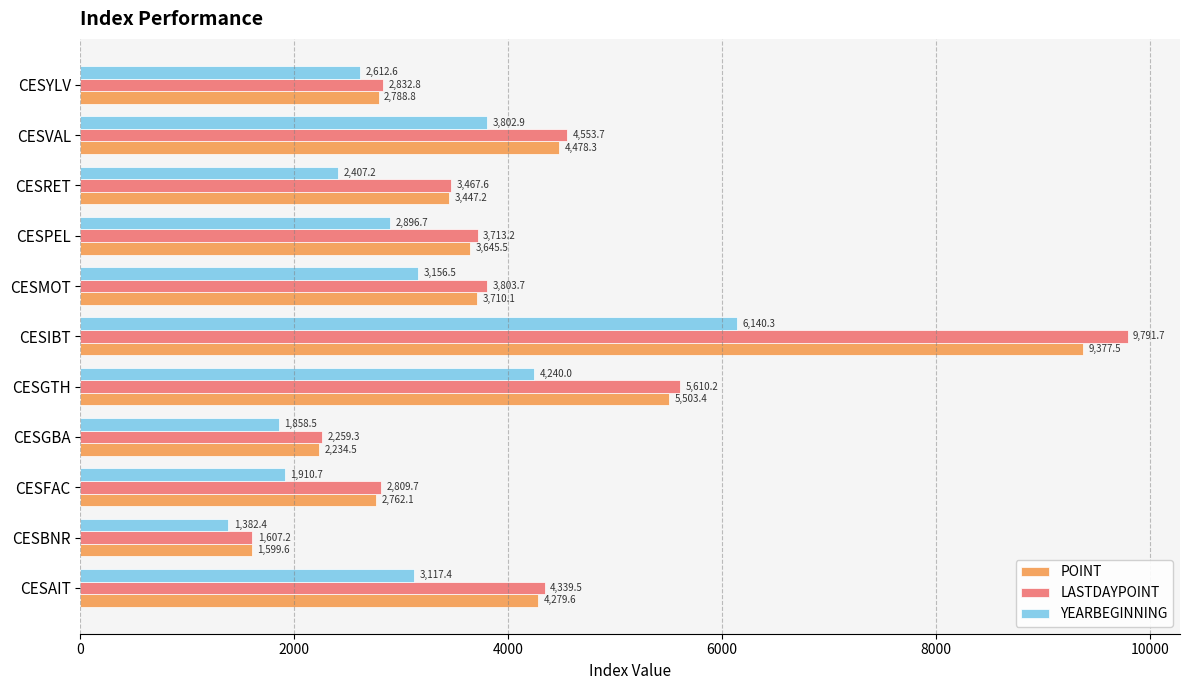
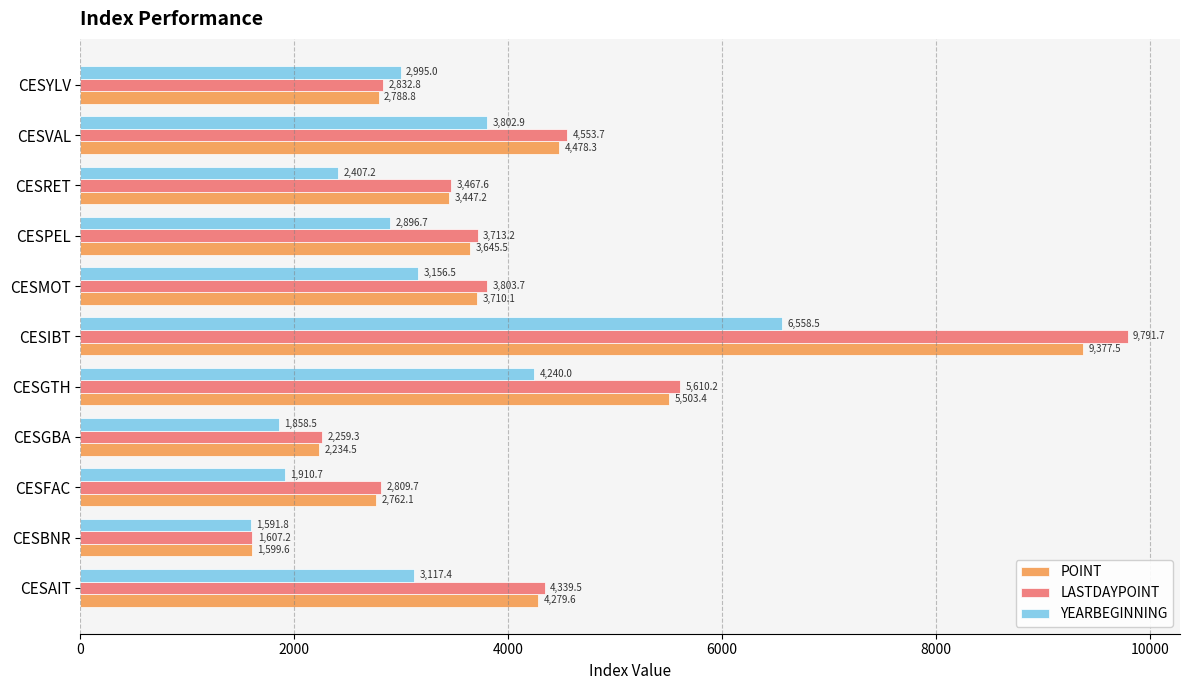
YEARBEGINNING, CESYLV: 2,612.6 -> 2,995.0
YEARBEGINNING, CESIBT: 6,140.3 -> 6,558.5
YEARBEGINNING, CESBNR: 1,382.4 -> 1,591.8
